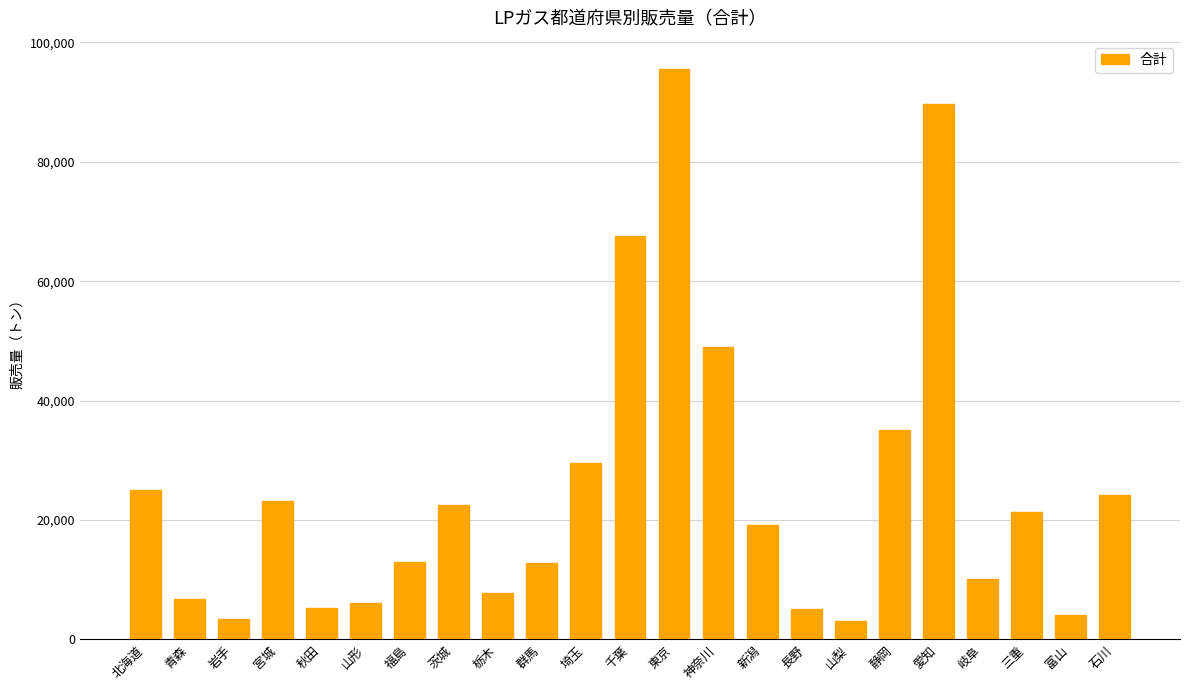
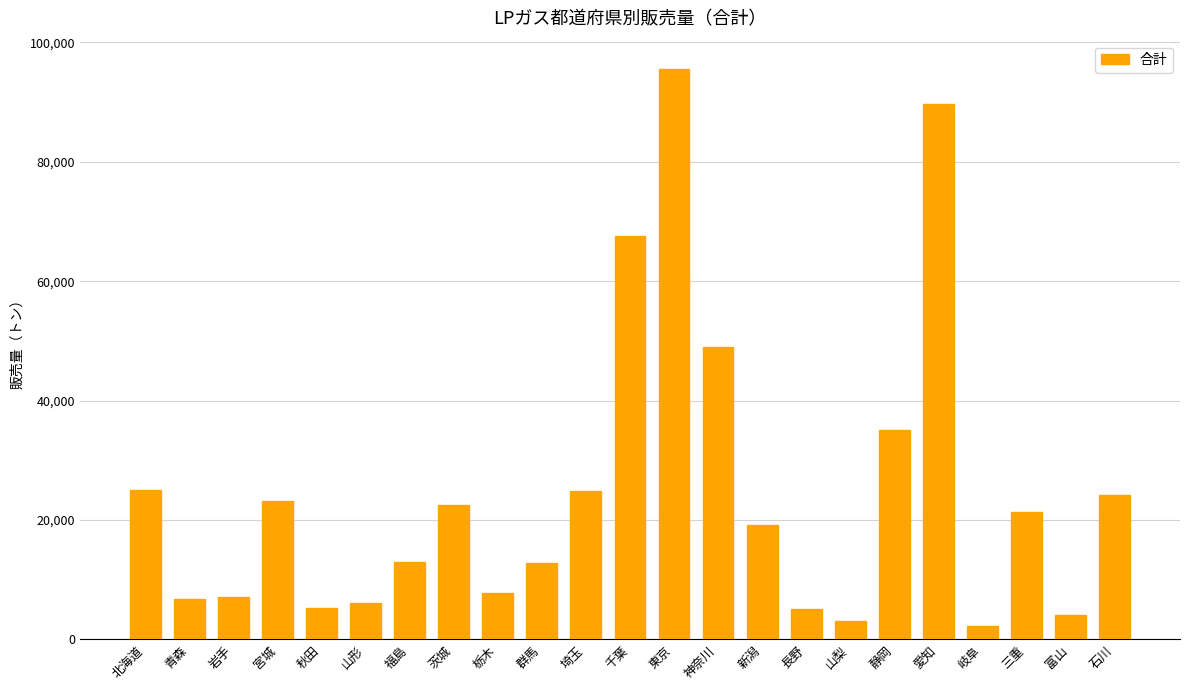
岩手: 3,000 -> 7,000
埼玉: 30,000 -> 25,000
岐阜: 10,000 -> 2,000
